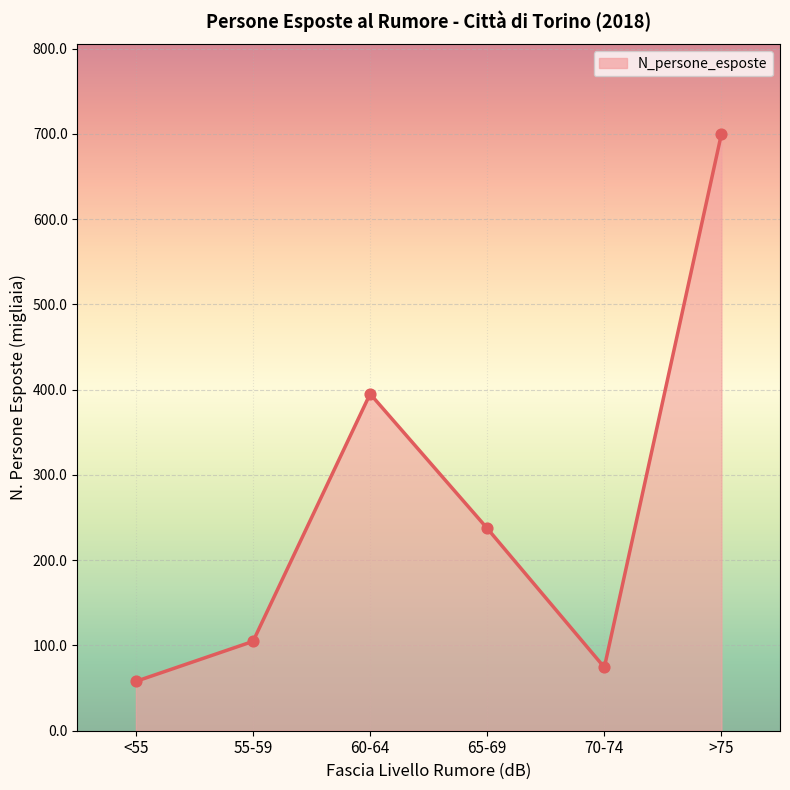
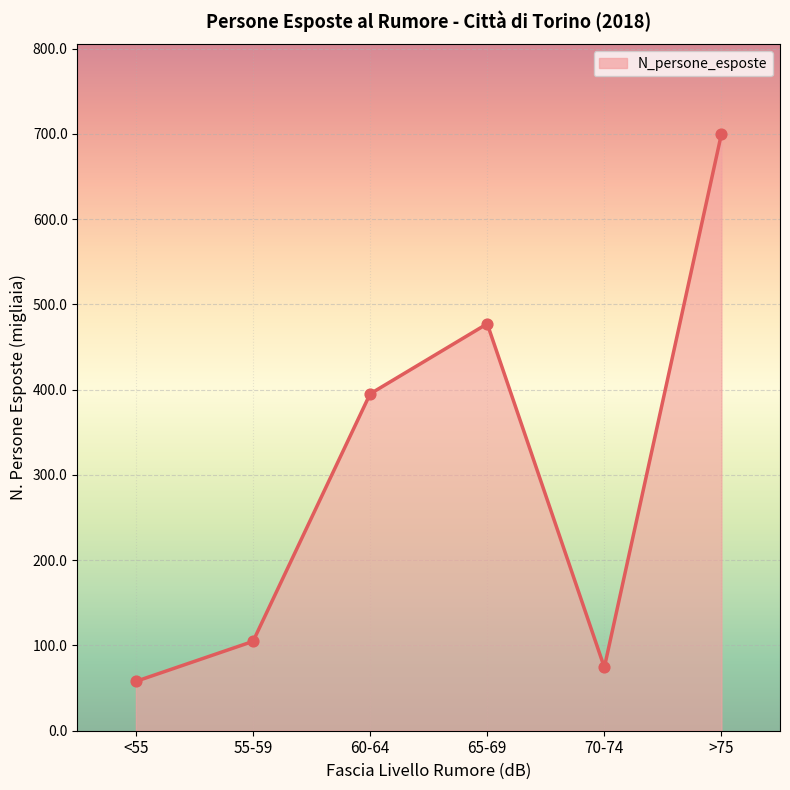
65-69: 240 -> 480
